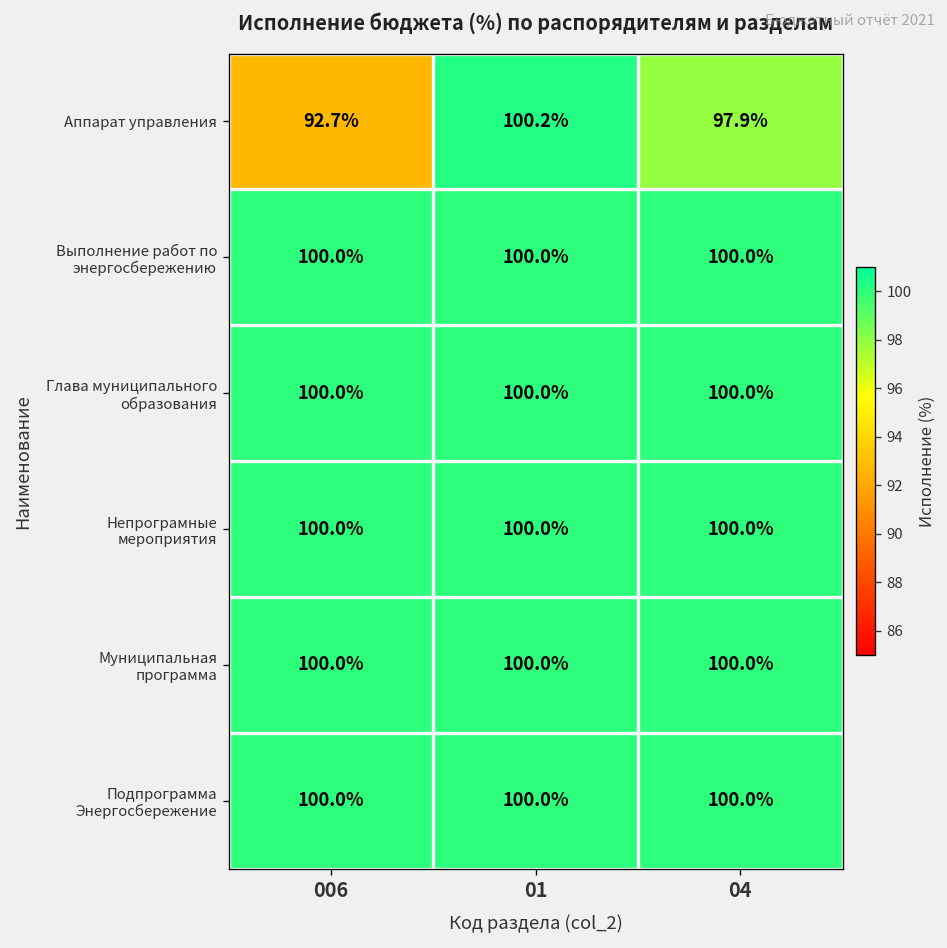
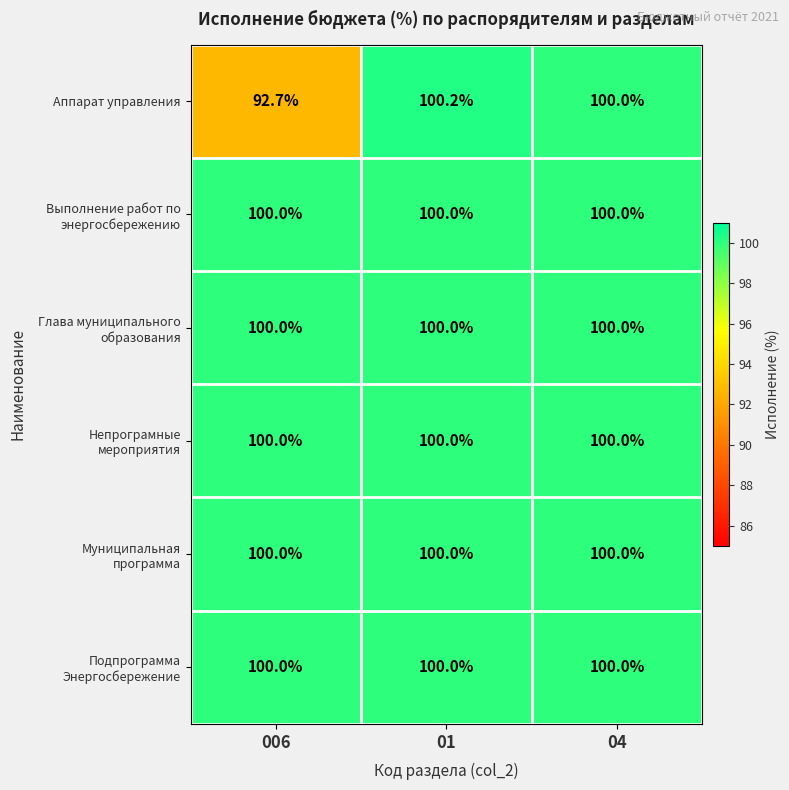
Аппарат управления, 04: 97.9% -> 100.0%
